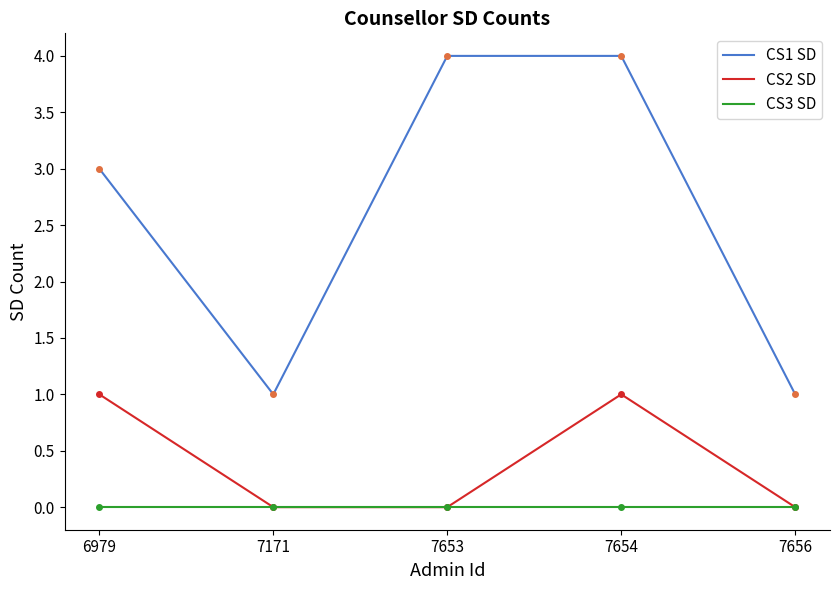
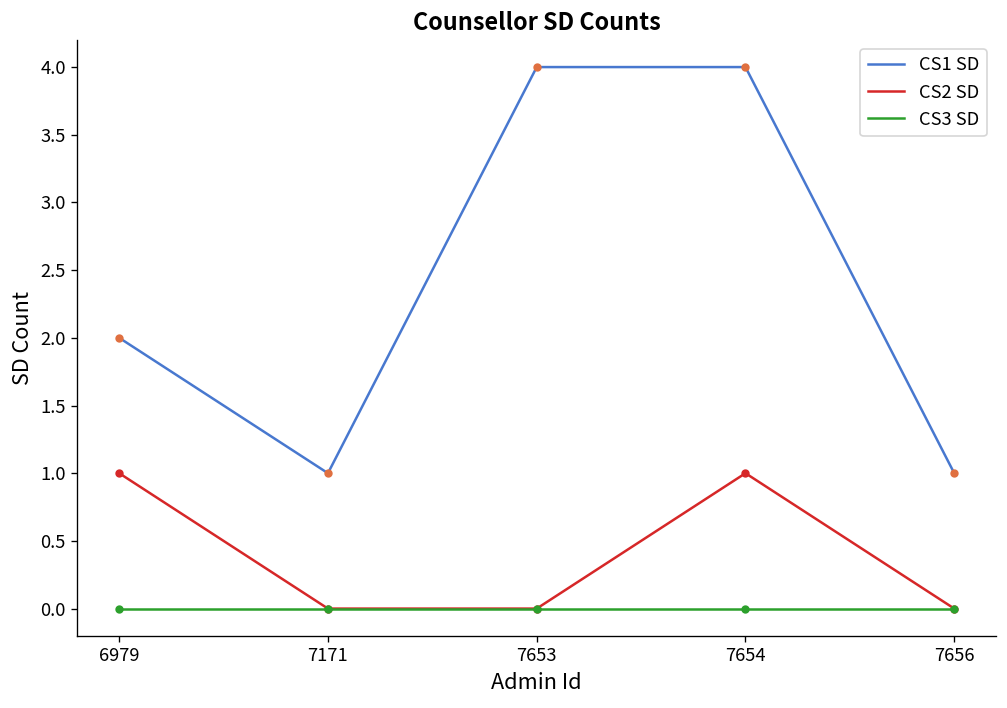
CS1 SD, 6979: 3 -> 2
